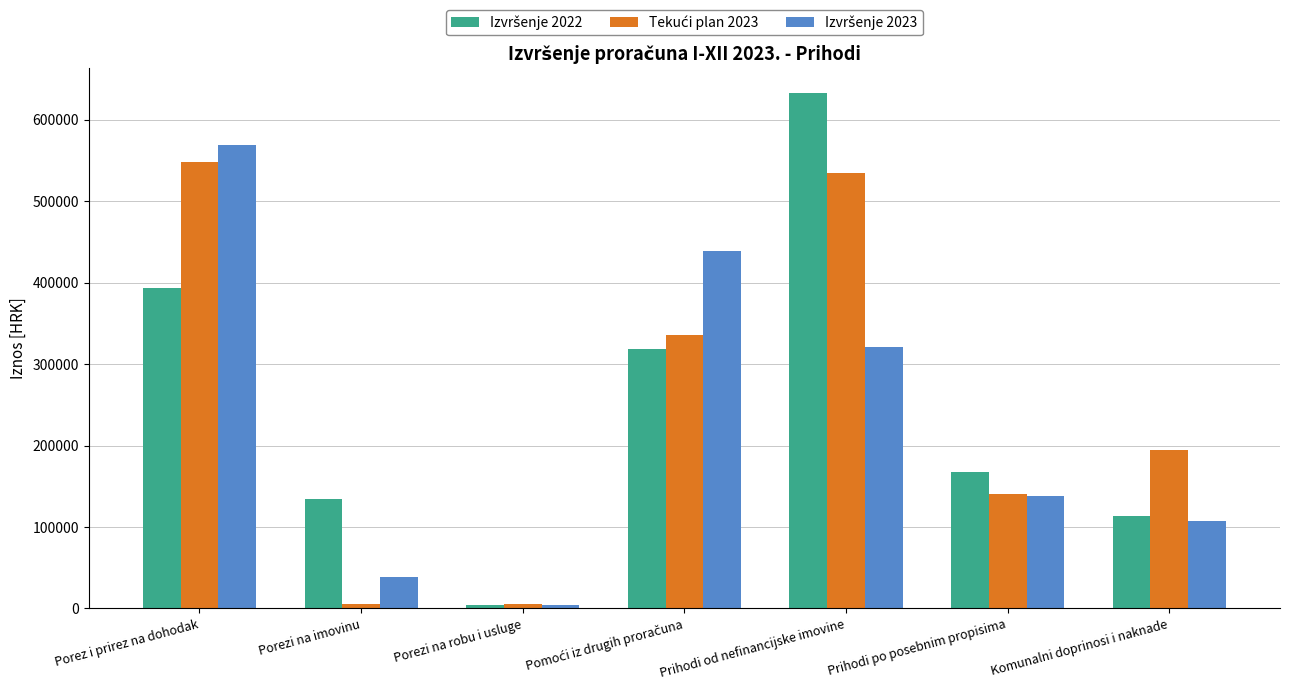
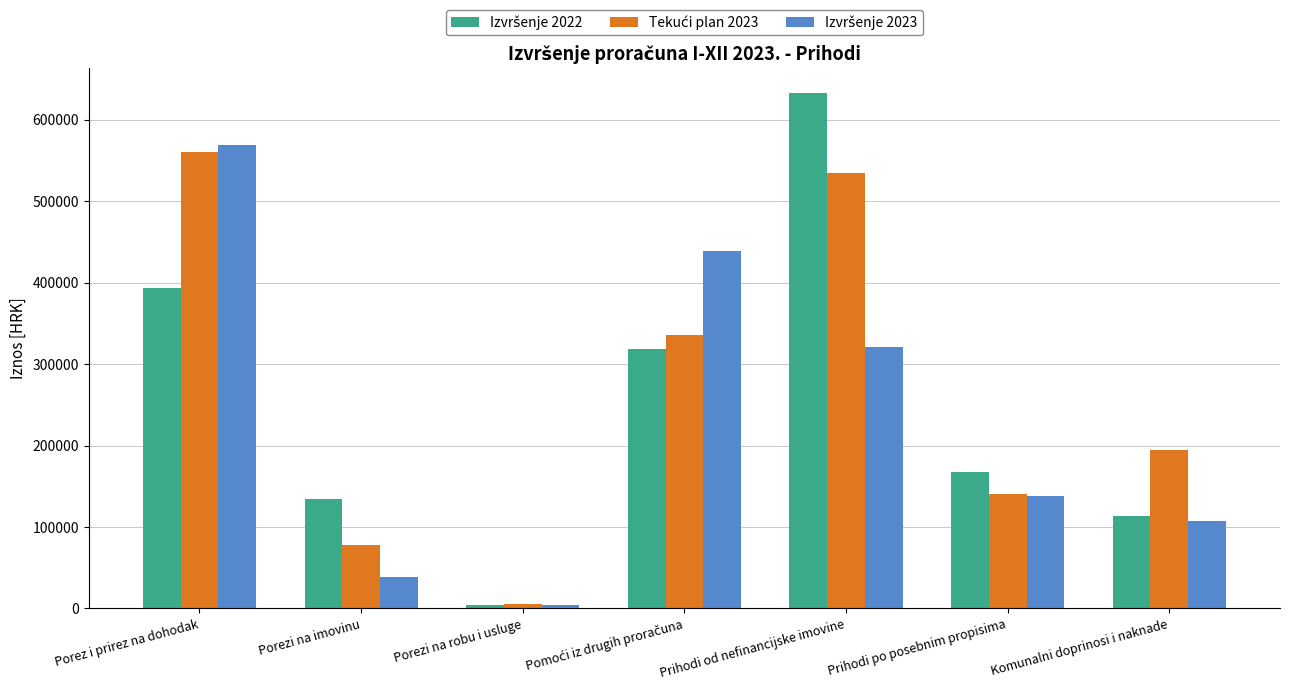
Tekući plan 2023, Porez i prirez na dohodak: 550000 -> 560000
Tekući plan 2023, Porezi na imovinu: 10000 -> 80000
